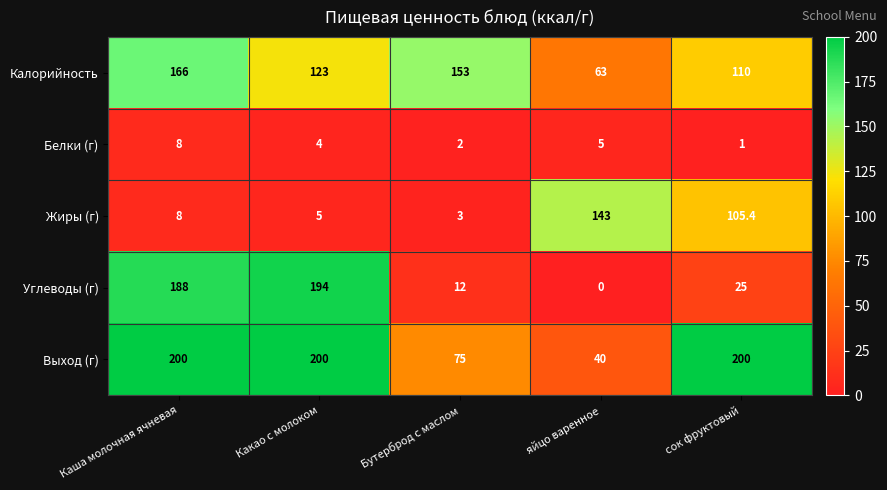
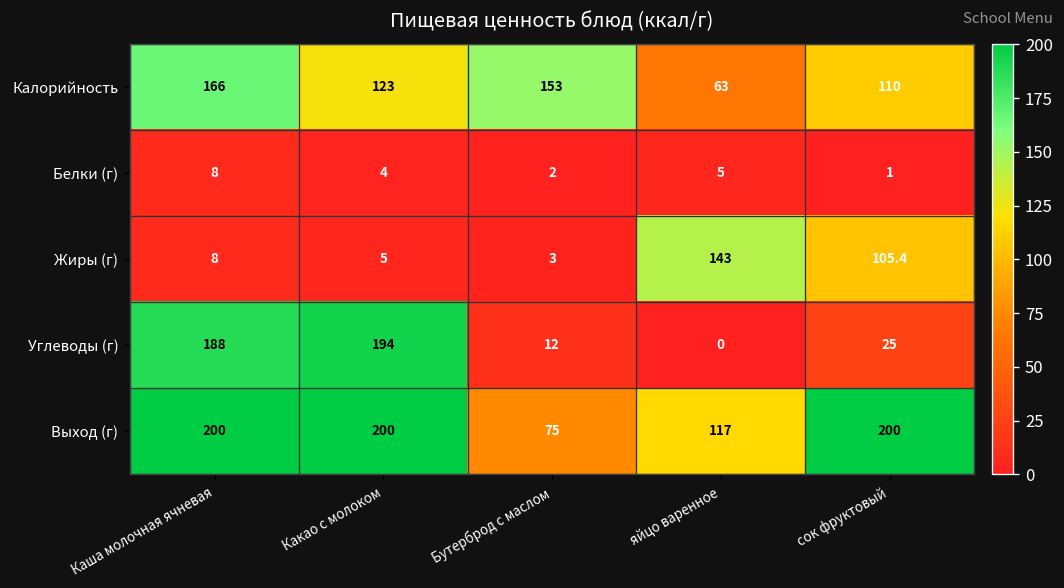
Выход (г), яйцо варенное: 40 -> 117
